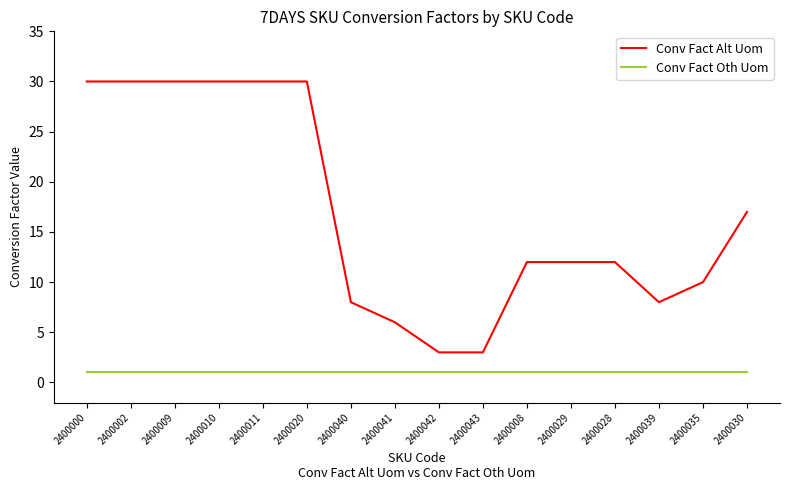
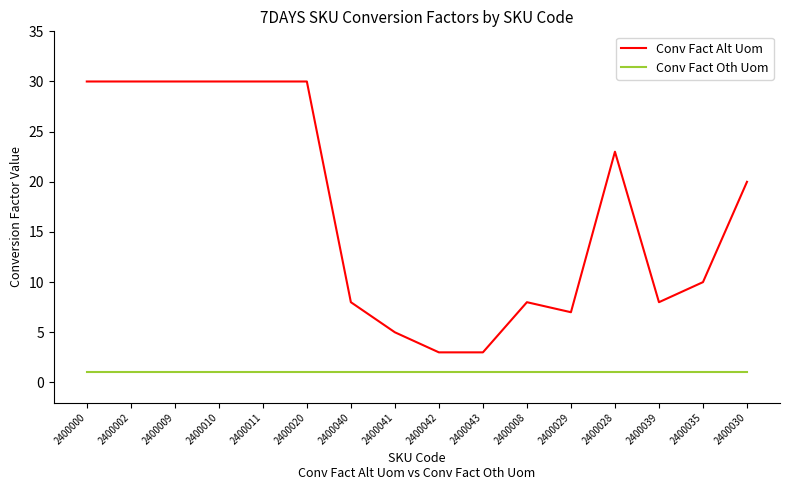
Conv Fact Alt Uom, 2400041: 6 -> 5
Conv Fact Alt Uom, 2400008: 12 -> 8
Conv Fact Alt Uom, 2400029: 12 -> 7
Conv Fact Alt Uom, 2400028: 12 -> 23
Conv Fact Alt Uom, 2400030: 17 -> 20
